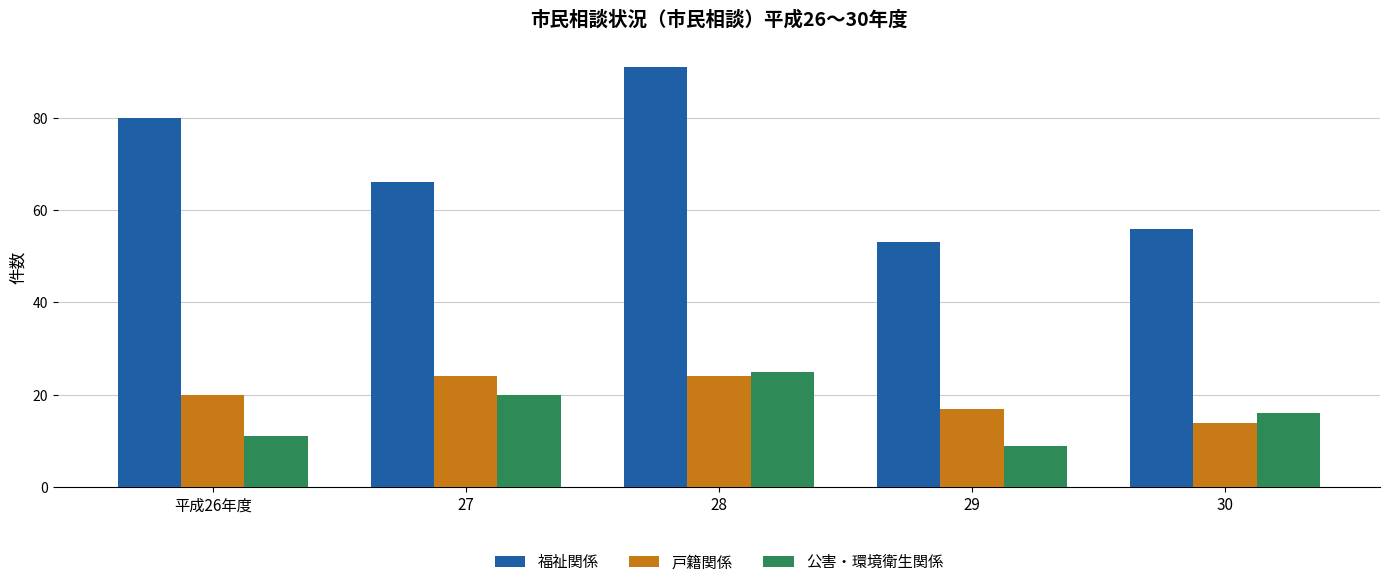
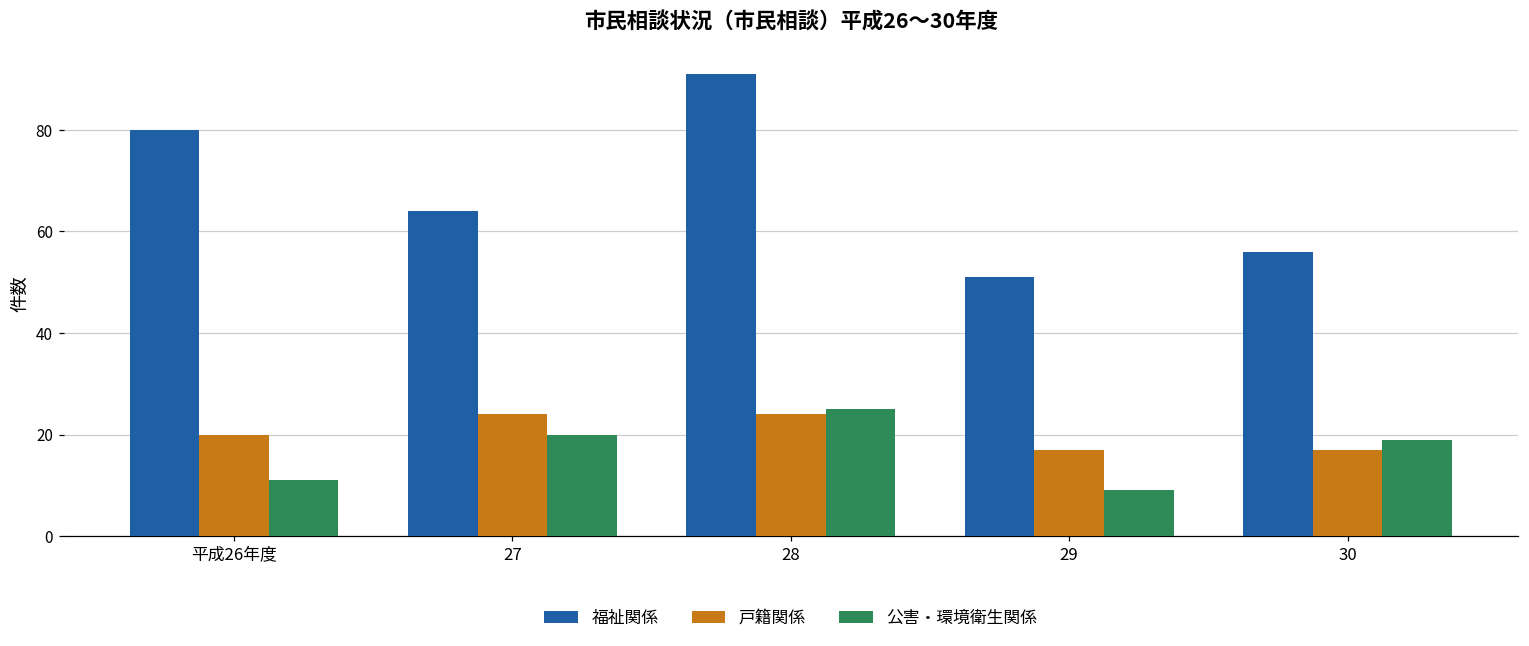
福祉関係, 27: 66 -> 64
福祉関係, 29: 53 -> 51
戸籍関係, 30: 14 -> 17
公害・環境衛生関係, 30: 16 -> 19
